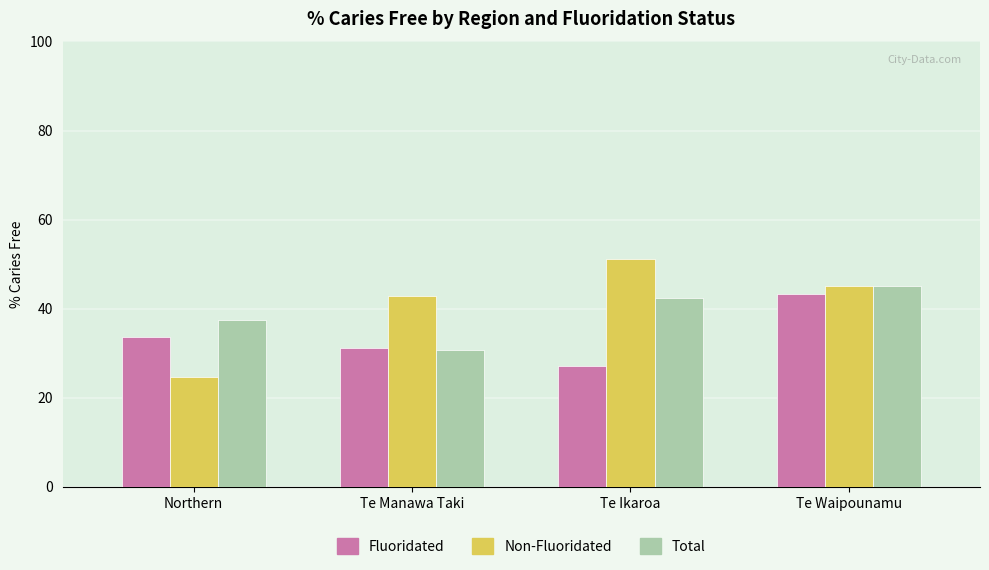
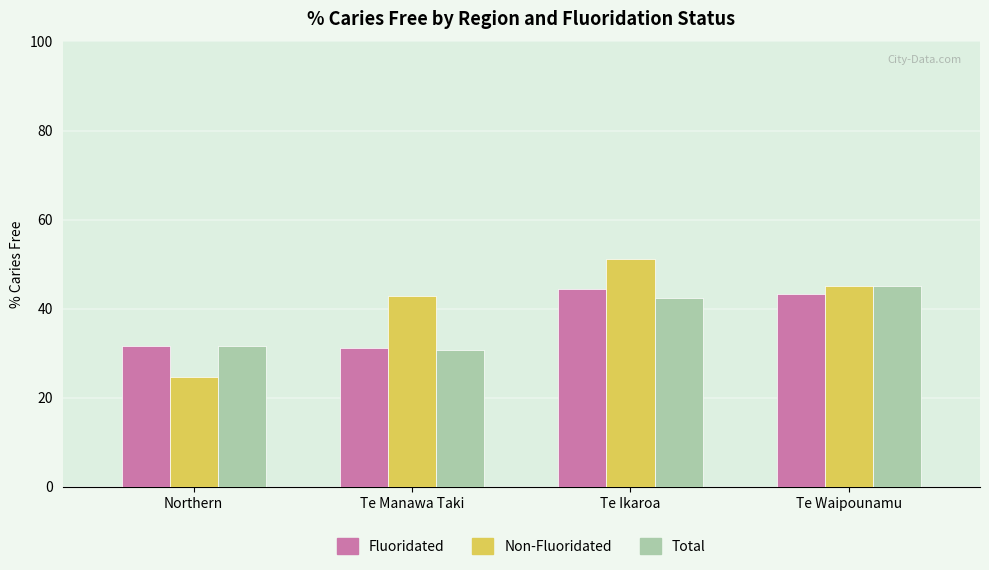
Fluoridated, Northern: 34 -> 32
Total, Northern: 37 -> 32
Fluoridated, Te Ikaroa: 27 -> 44
